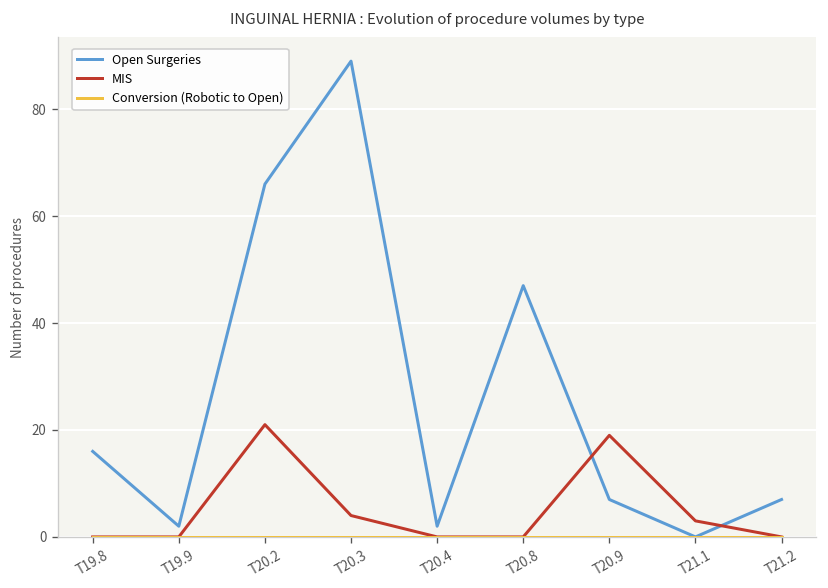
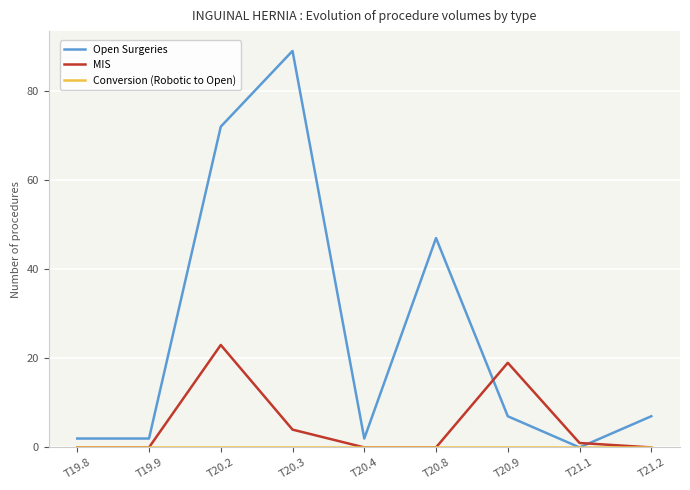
Open Surgeries, T19.8: 16 -> 2
Open Surgeries, T20.2: 66 -> 72
MIS, T20.2: 21 -> 23
MIS, T21.1: 3 -> 1
